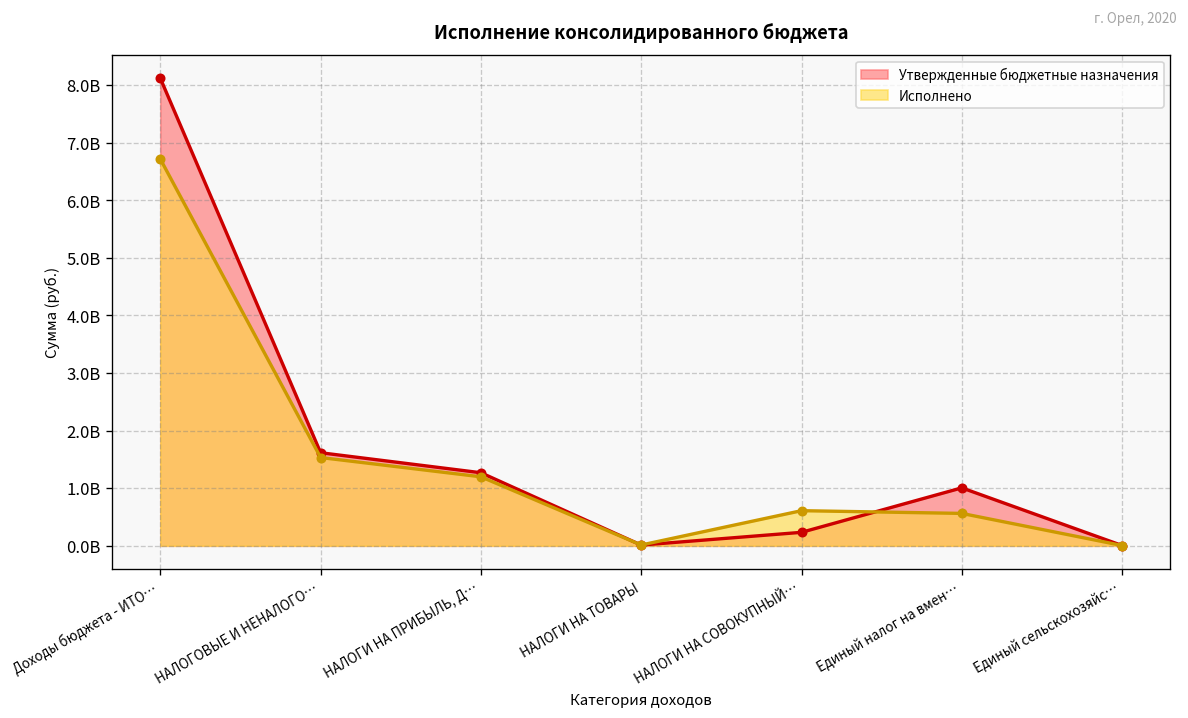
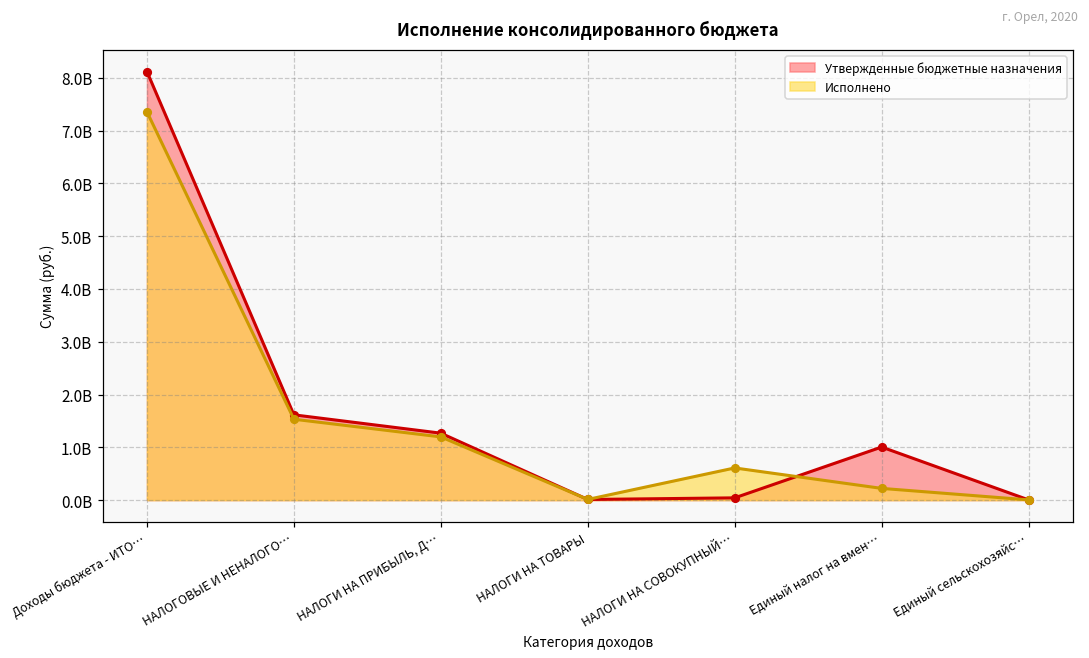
Исполнено, Доходы бюджета - ИТО…: 6700000000 -> 7400000000
Утвержденные бюджетные назначения, НАЛОГИ НА СОВОКУПНЫЙ…: 200000000 -> 0
Исполнено, Единый налог на вмен…: 600000000 -> 200000000
